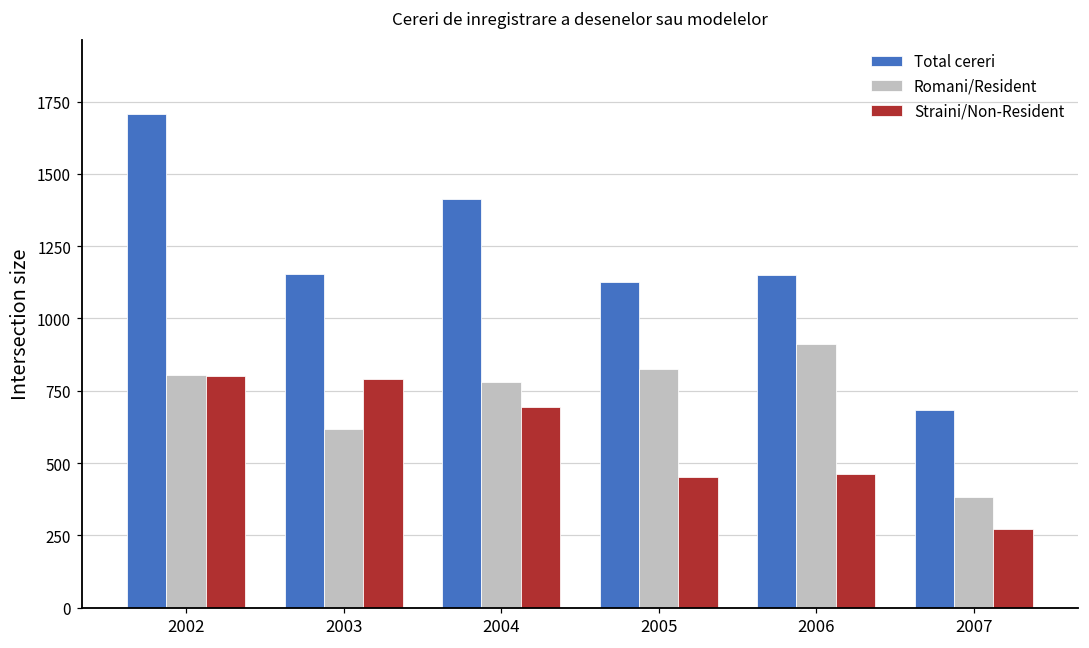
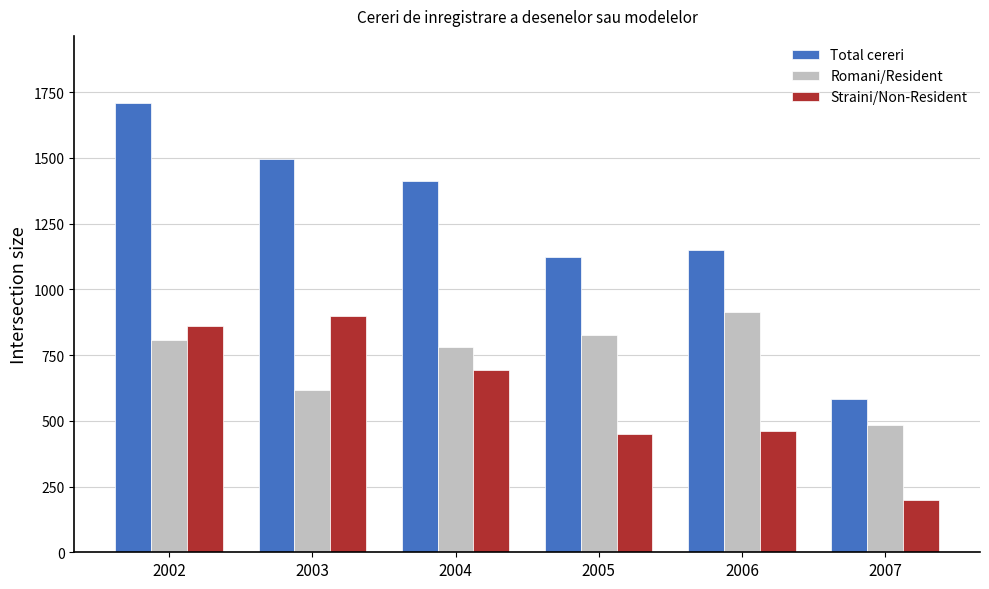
Straini/Non-Resident, 2002: 800 -> 860
Total cereri, 2003: 1150 -> 1500
Straini/Non-Resident, 2003: 790 -> 900
Total cereri, 2007: 680 -> 580
Romani/Resident, 2007: 380 -> 490
Straini/Non-Resident, 2007: 270 -> 200
